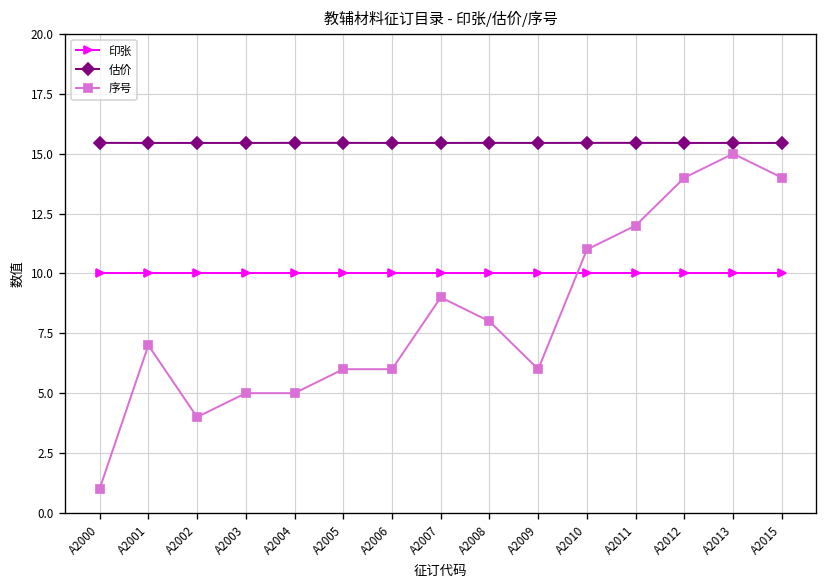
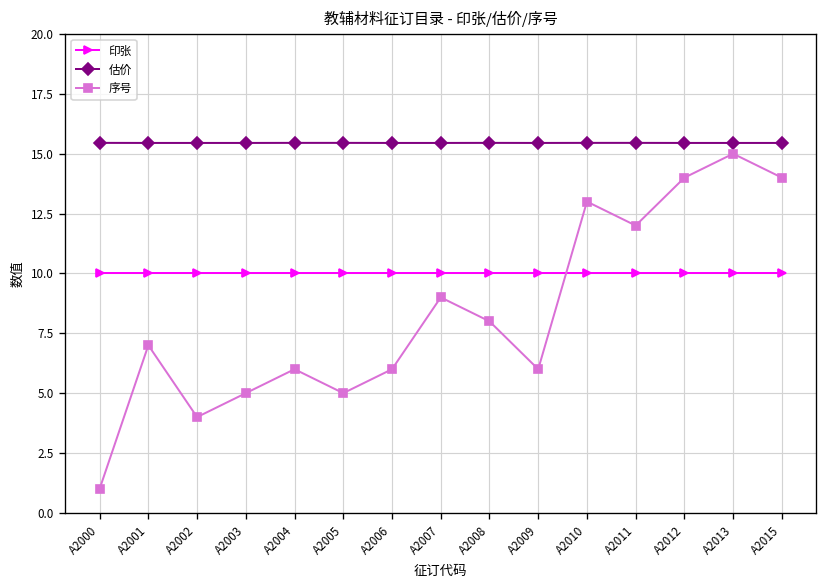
序号, A2004: 5 -> 6
序号, A2005: 6 -> 5
序号, A2010: 11 -> 13
